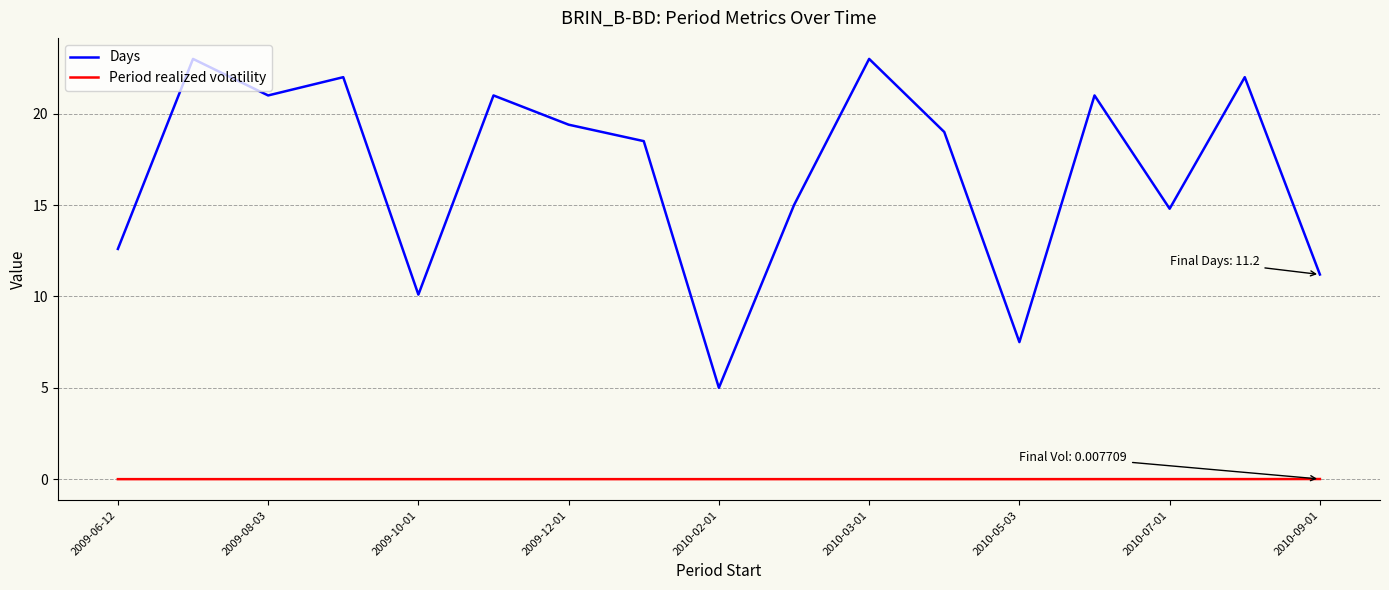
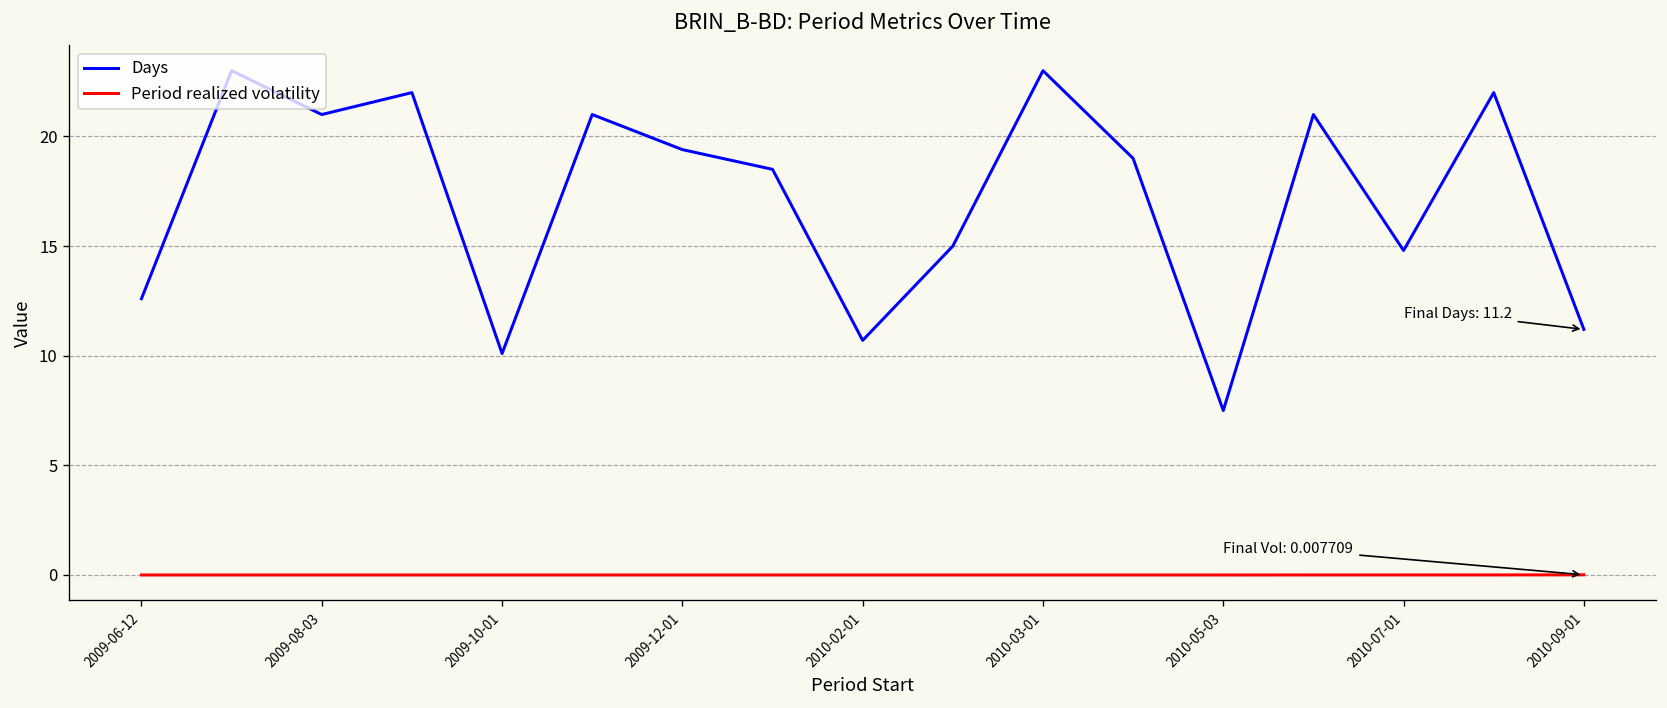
Days, 2010-02-01: 5.0 -> 10.7
